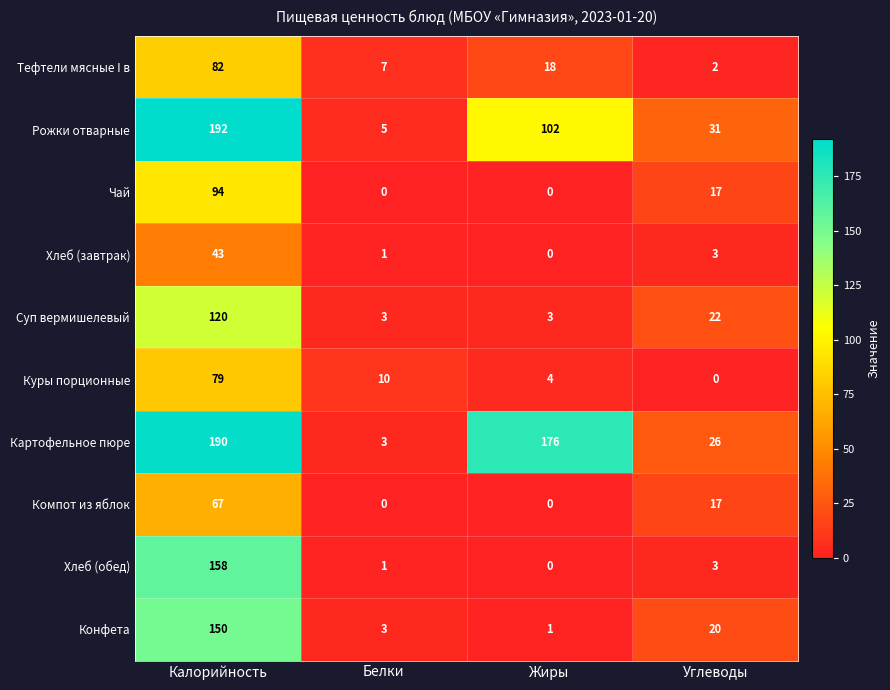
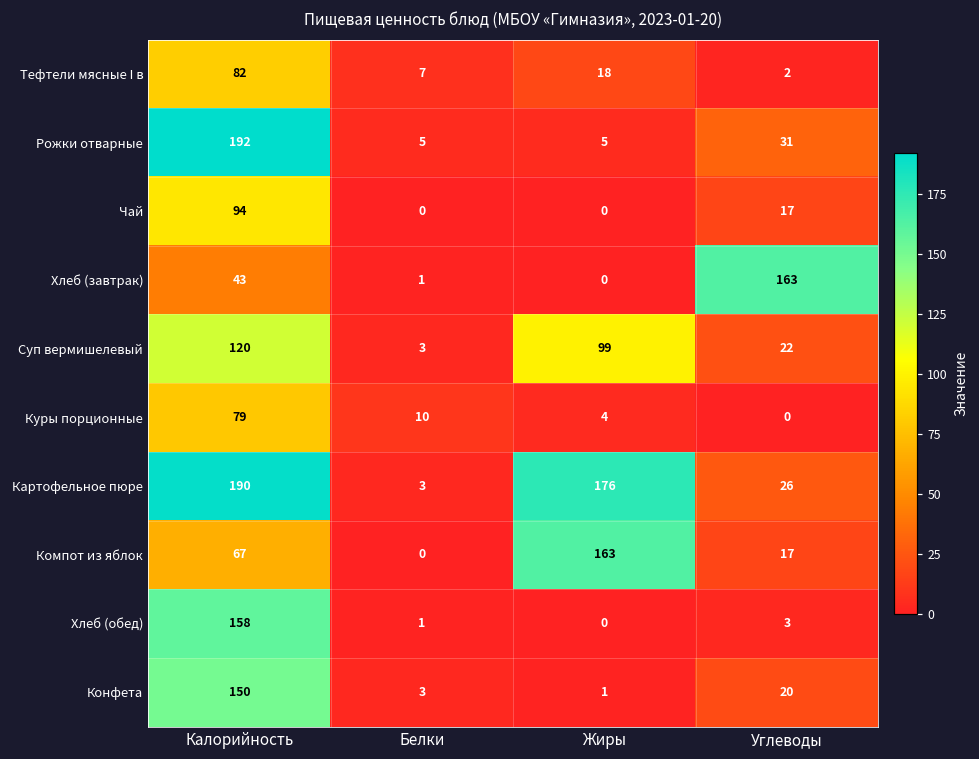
Рожки отварные, Жиры: 102 -> 5
Хлеб (завтрак), Углеводы: 3 -> 163
Суп вермишелевый, Жиры: 3 -> 99
Компот из яблок, Жиры: 0 -> 163
